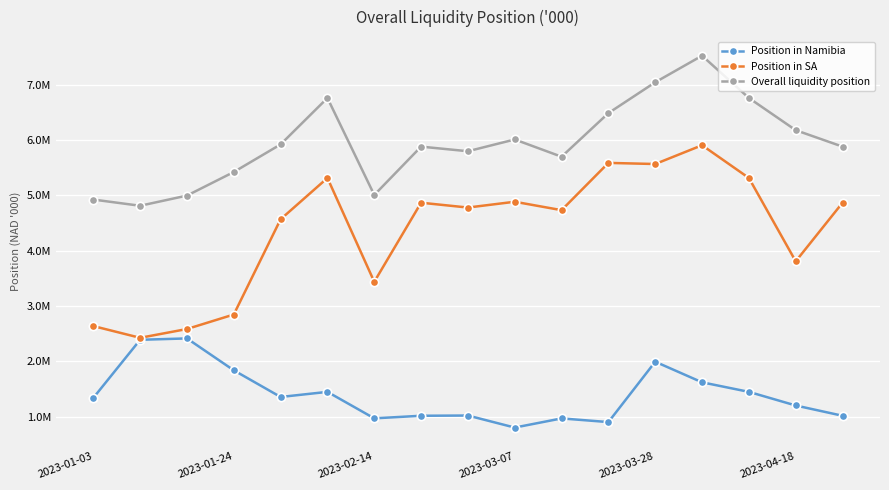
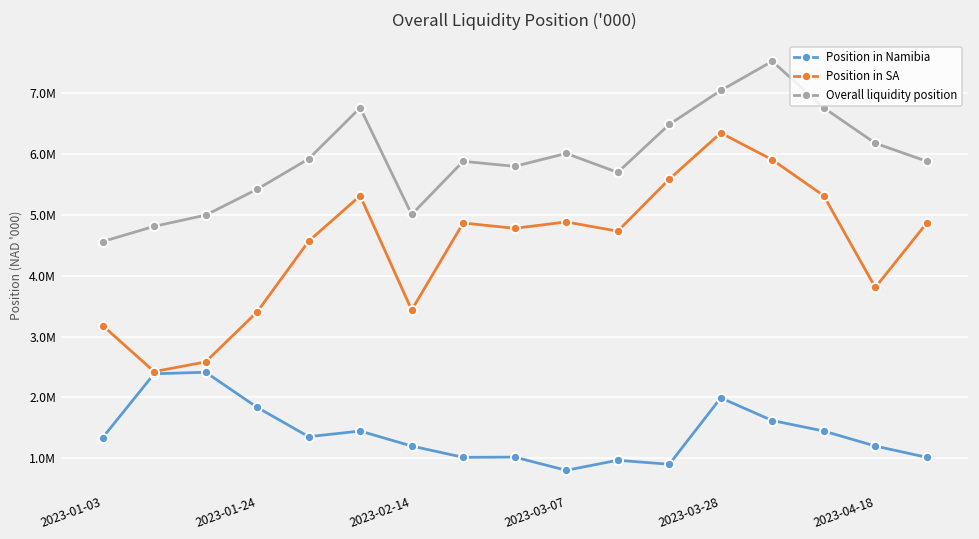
Position in SA, 2023-01-03: 2600000 -> 3200000
Overall liquidity position, 2023-01-03: 4900000 -> 4600000
Position in SA, 2023-01-24: 2800000 -> 3400000
Position in Namibia, 2023-02-14: 1000000 -> 1200000
Position in SA, 2023-03-28: 5600000 -> 6300000
